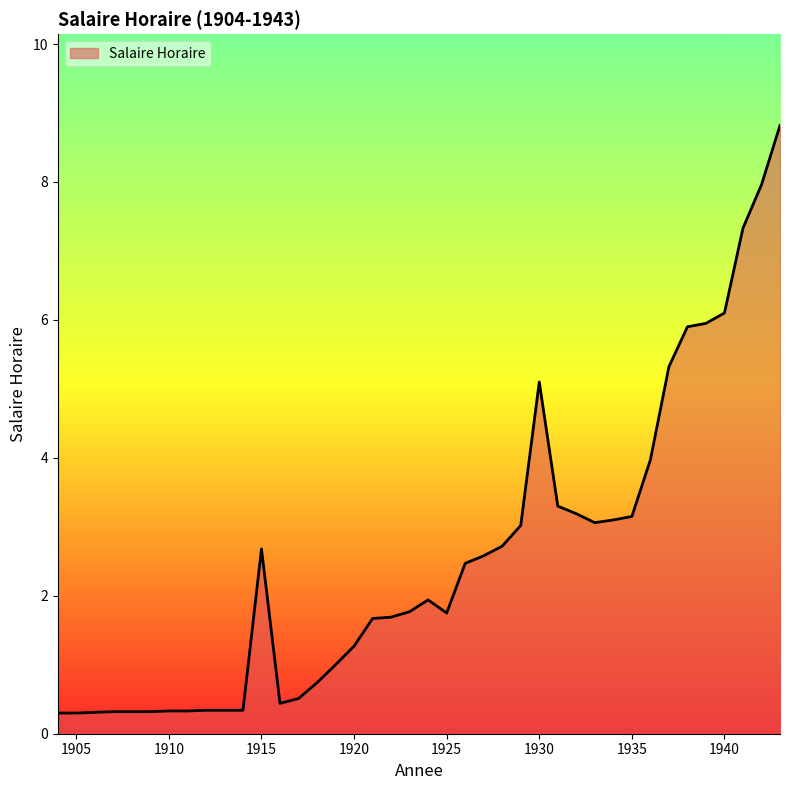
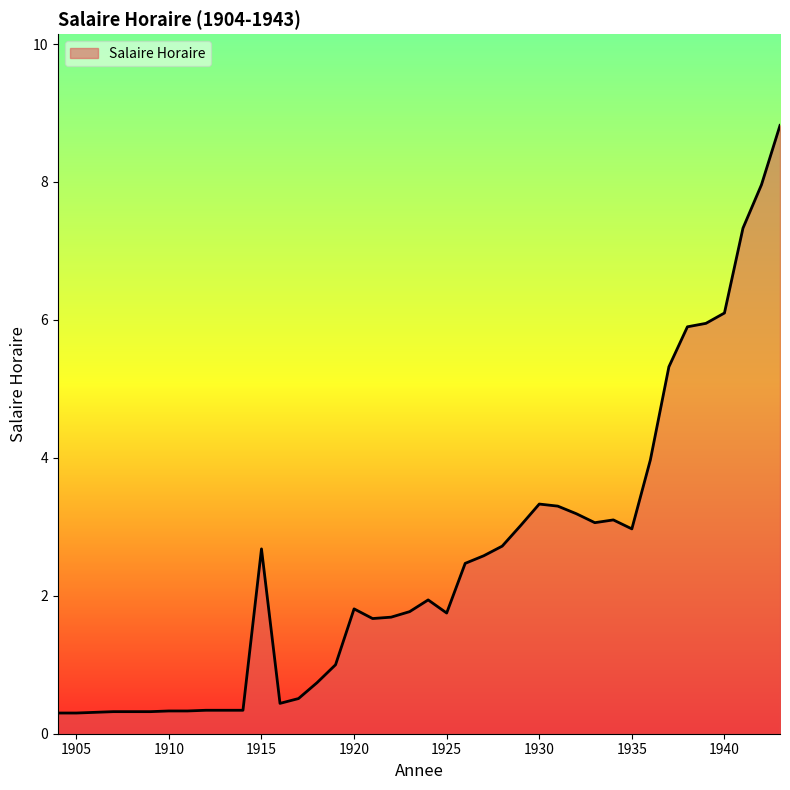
1920: 1.3 -> 1.8
1930: 5.1 -> 3.3
1935: 3.2 -> 3.0
